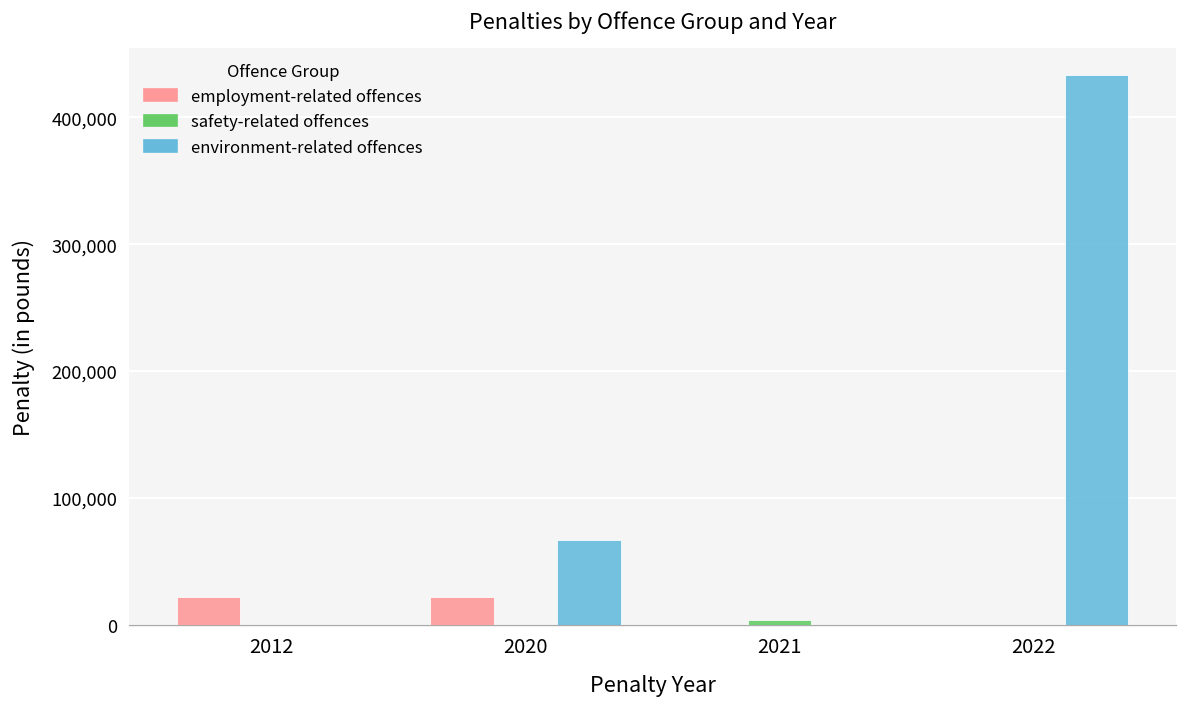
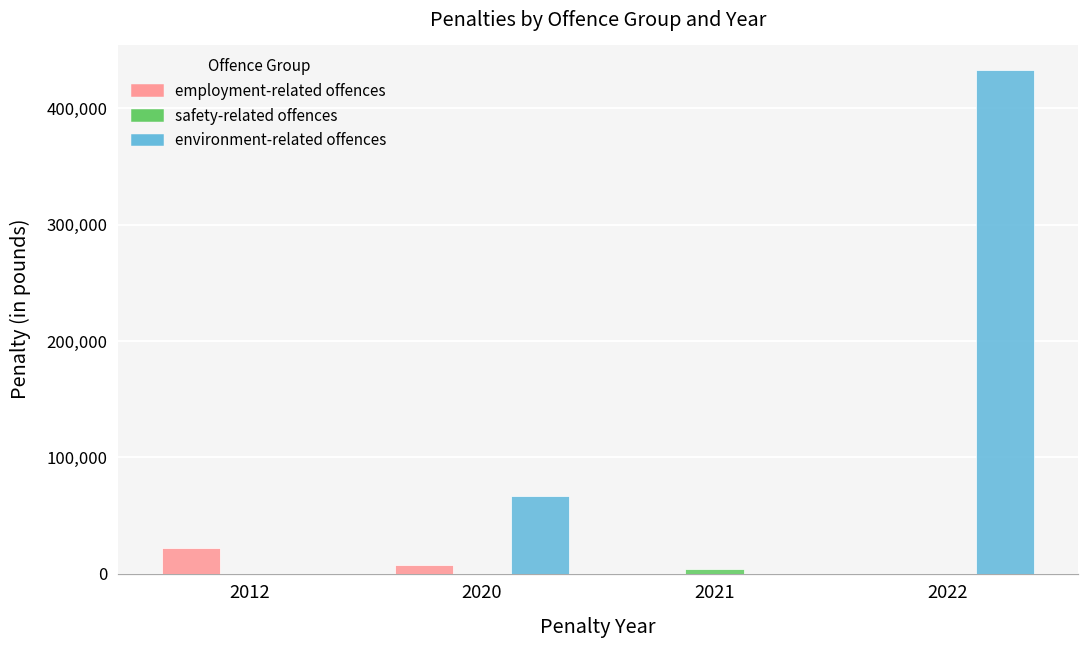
employment-related offences, 2020: 22,000 -> 7,000
